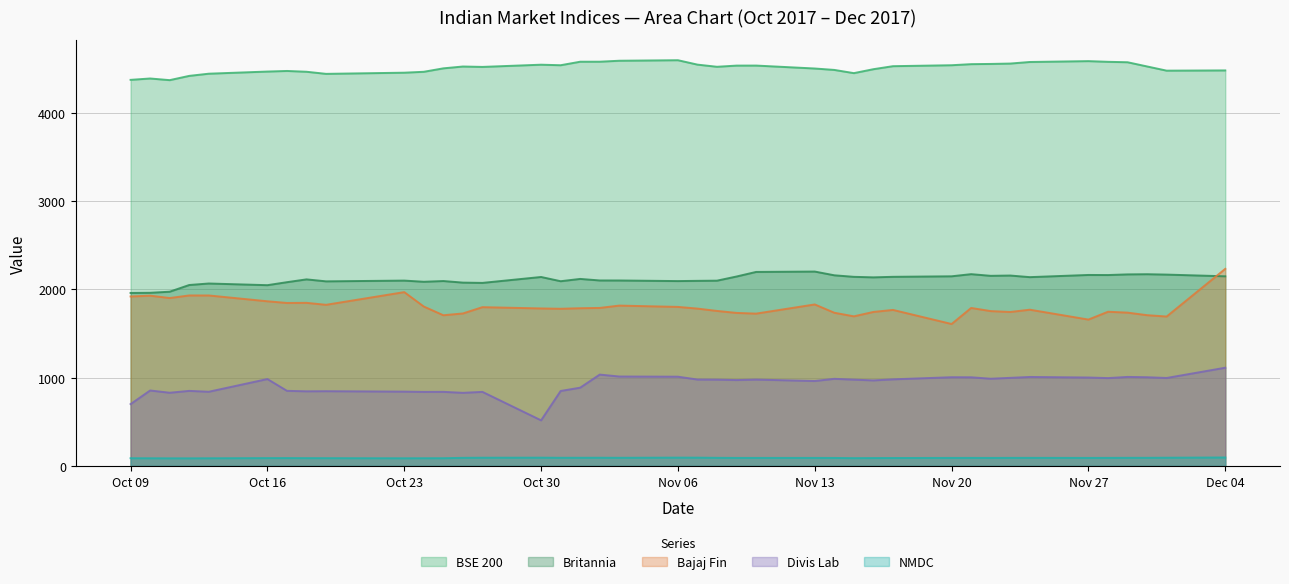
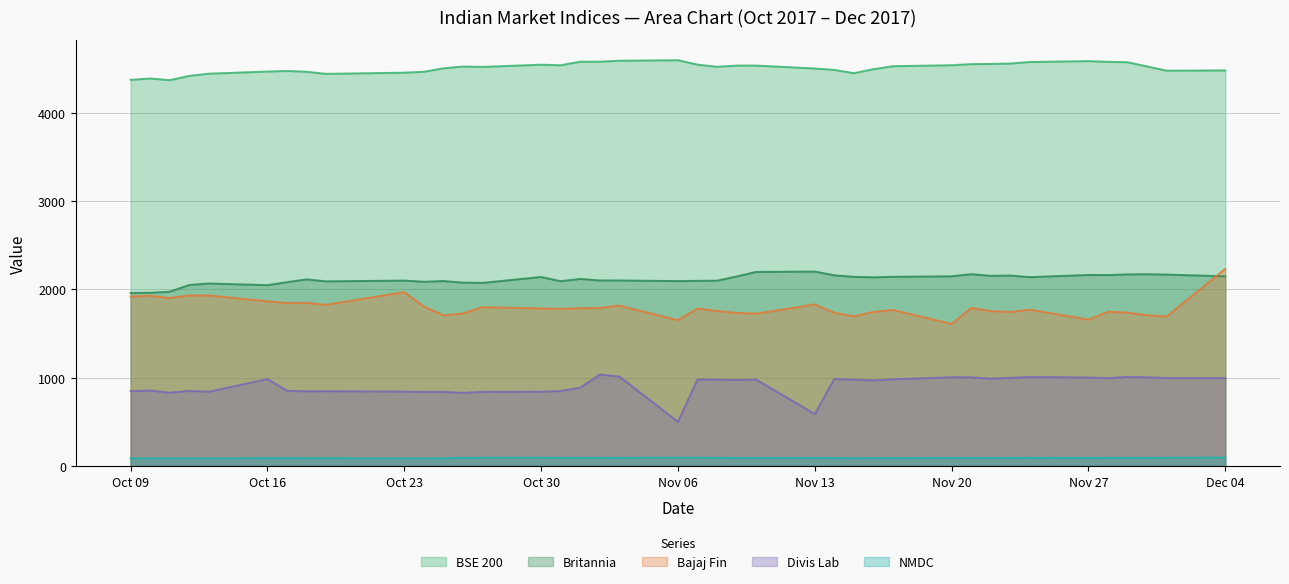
Divis Lab, Oct 09: 700 -> 800
Divis Lab, Oct 30: 500 -> 800
Bajaj Fin, Nov 06: 1800 -> 1700
Divis Lab, Nov 06: 1000 -> 500
Divis Lab, Nov 13: 1000 -> 600
Divis Lab, Dec 04: 1100 -> 1000
